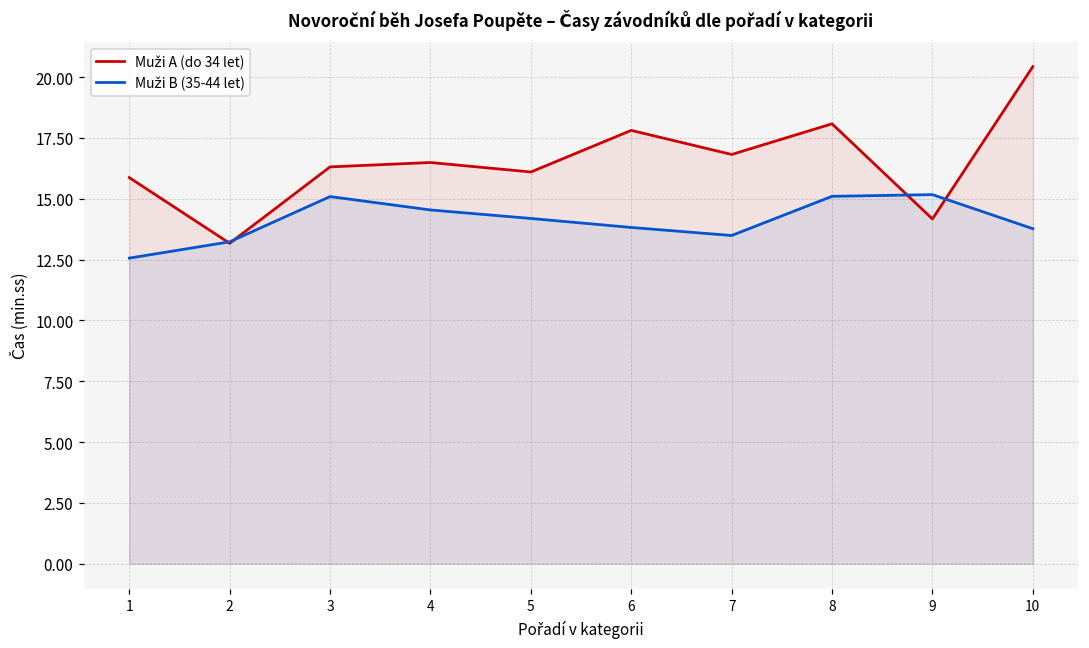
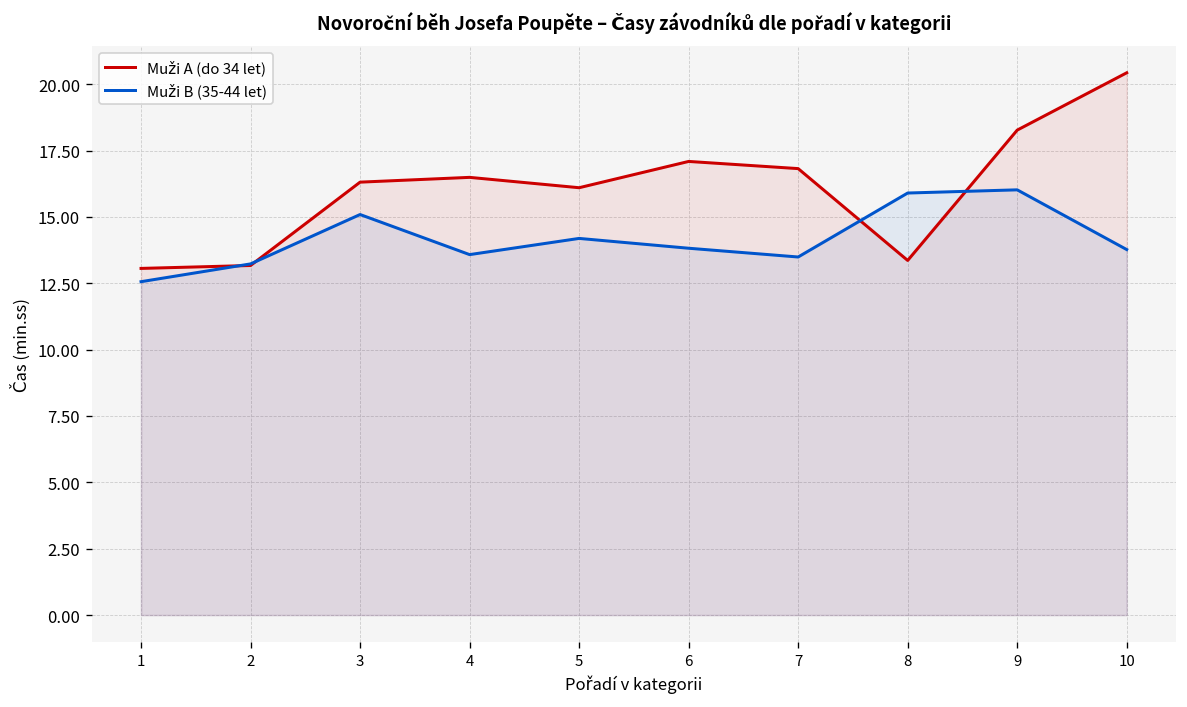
Muži A (do 34 let), 1: 15.9 -> 13.1
Muži B (35-44 let), 4: 14.5 -> 13.6
Muži A (do 34 let), 6: 17.8 -> 17.1
Muži A (do 34 let), 8: 18.1 -> 13.4
Muži B (35-44 let), 8: 15.1 -> 15.9
Muži A (do 34 let), 9: 14.2 -> 18.3
Muži B (35-44 let), 9: 15.2 -> 16.0
